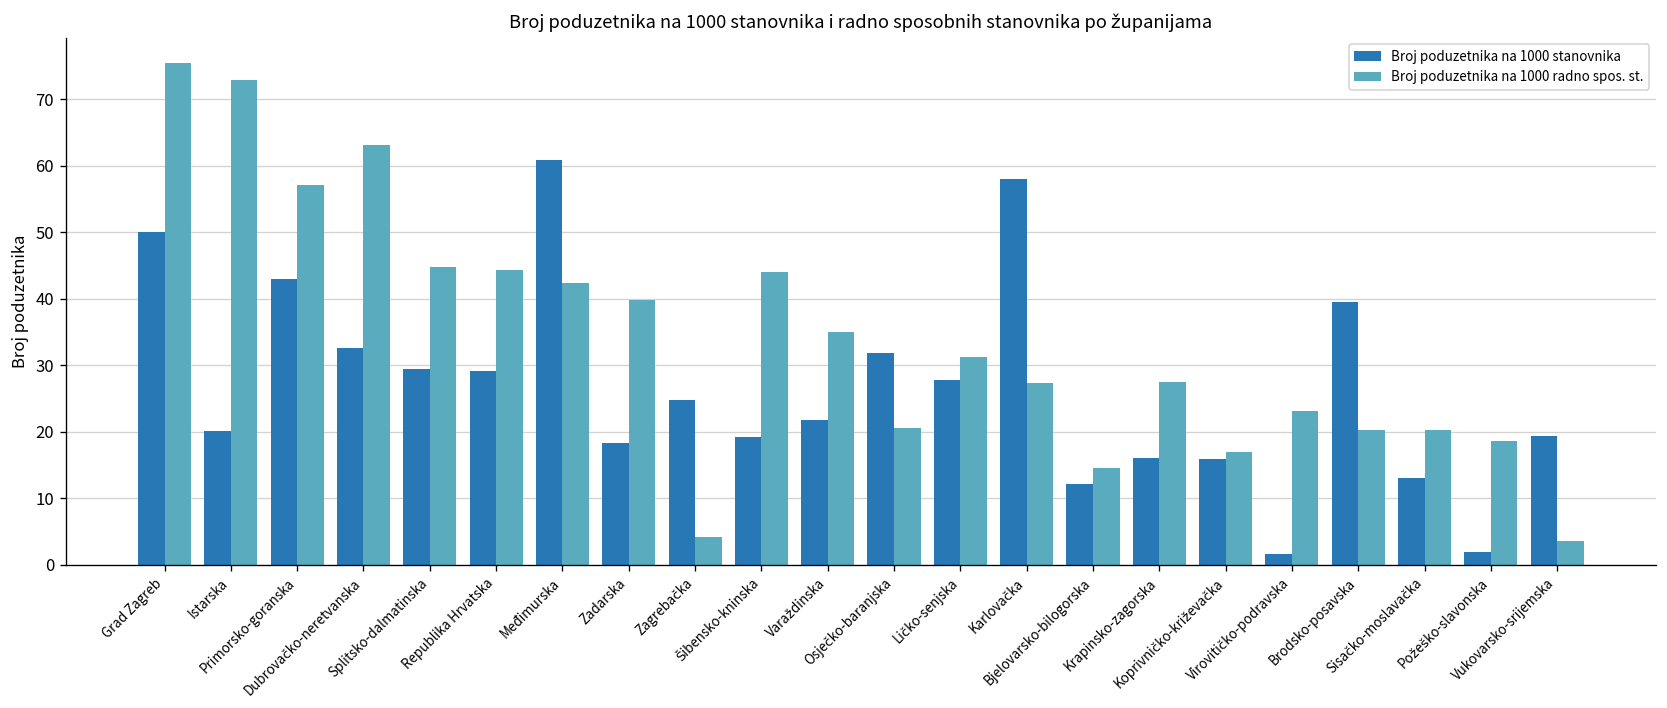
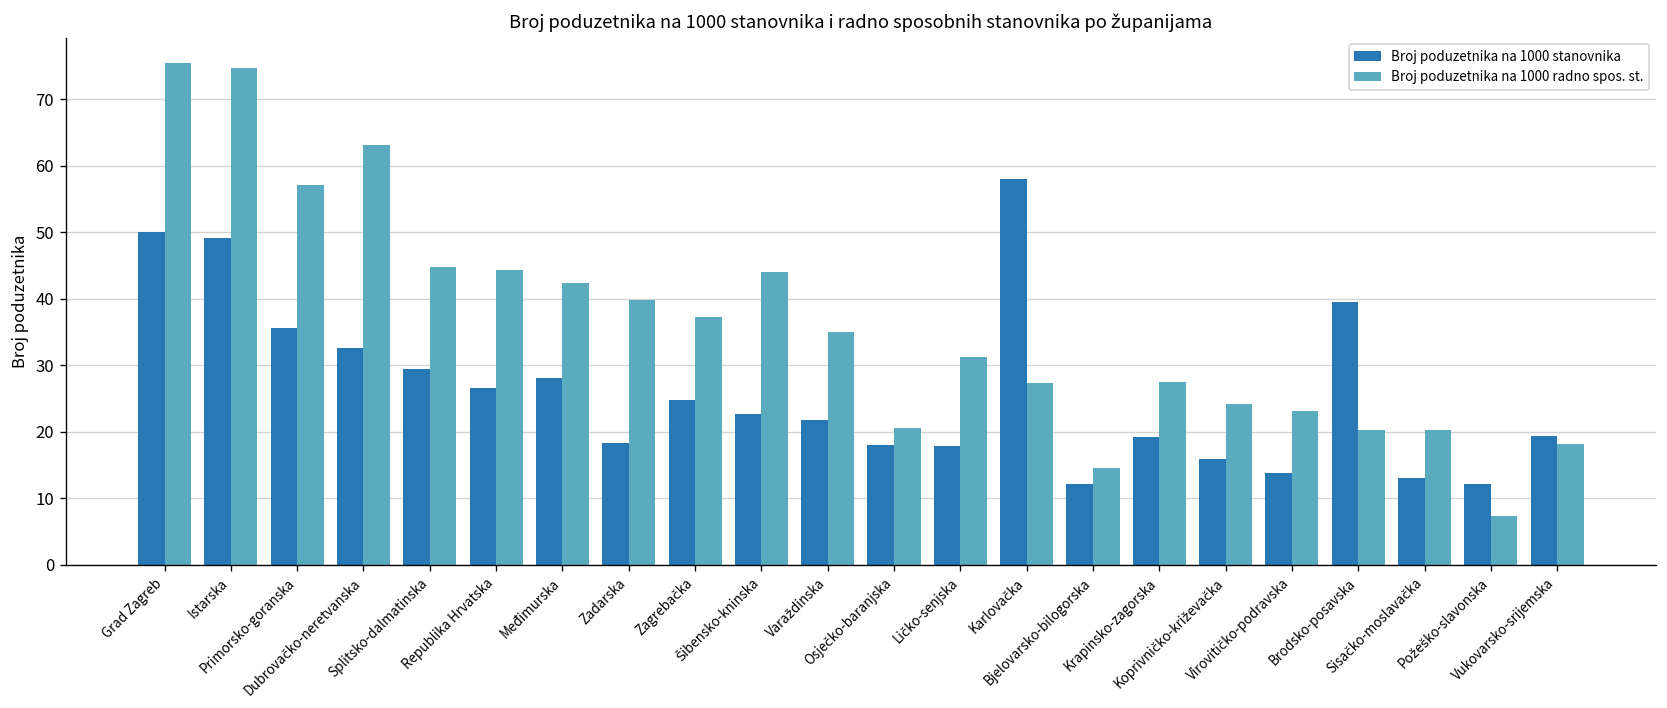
Broj poduzetnika na 1000 stanovnika, Istarska: 20 -> 49
Broj poduzetnika na 1000 radno spos. st., Istarska: 73 -> 75
Broj poduzetnika na 1000 stanovnika, Primorsko-goranska: 43 -> 36
Broj poduzetnika na 1000 stanovnika, Republika Hrvatska: 29 -> 26
Broj poduzetnika na 1000 stanovnika, Međimurska: 61 -> 28
Broj poduzetnika na 1000 radno spos. st., Zagrebačka: 4 -> 37
Broj poduzetnika na 1000 stanovnika, Šibensko-kninska: 19 -> 23
Broj poduzetnika na 1000 stanovnika, Osječko-baranjska: 32 -> 18
Broj poduzetnika na 1000 stanovnika, Ličko-senjska: 28 -> 18
Broj poduzetnika na 1000 stanovnika, Krapinsko-zagorska: 16 -> 19
Broj poduzetnika na 1000 radno spos. st., Koprivničko-križevačka: 17 -> 24
Broj poduzetnika na 1000 stanovnika, Virovitičko-podravska: 2 -> 14
Broj poduzetnika na 1000 stanovnika, Požeško-slavonska: 2 -> 12
Broj poduzetnika na 1000 radno spos. st., Požeško-slavonska: 19 -> 7
Broj poduzetnika na 1000 radno spos. st., Vukovarsko-srijemska: 4 -> 18
